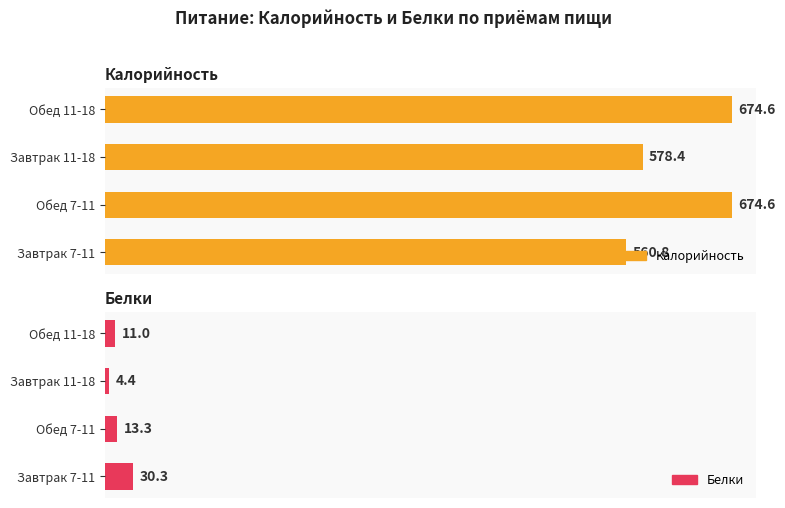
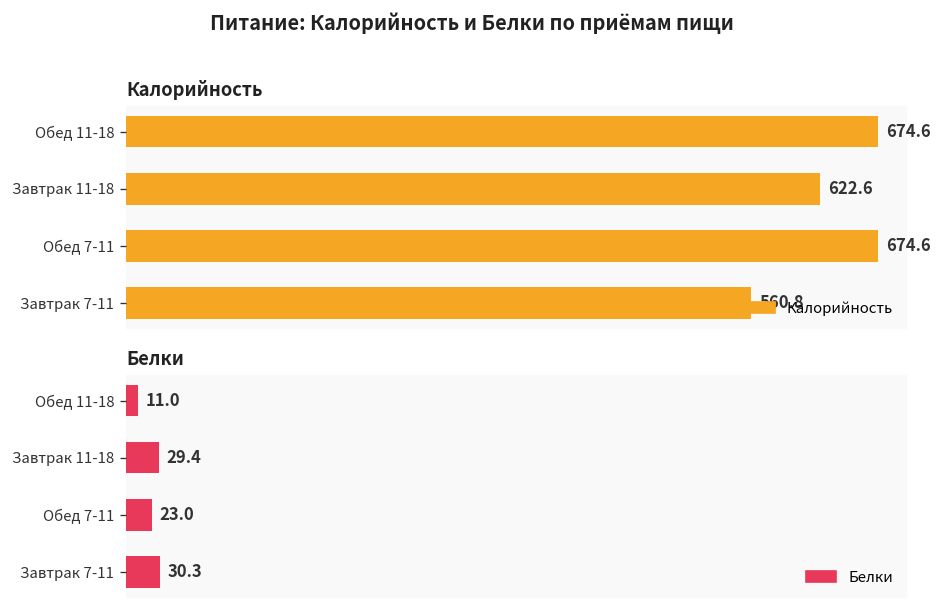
Калорийность, Завтрак 11-18: 578.4 -> 622.6
Белки, Завтрак 11-18: 4.4 -> 29.4
Белки, Обед 7-11: 13.3 -> 23.0
